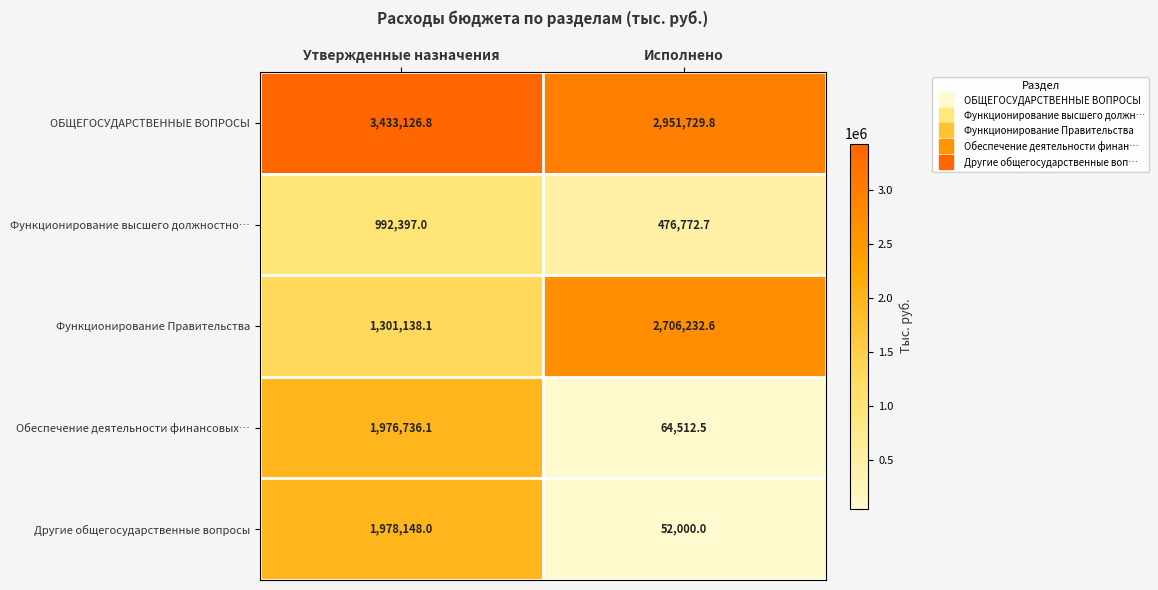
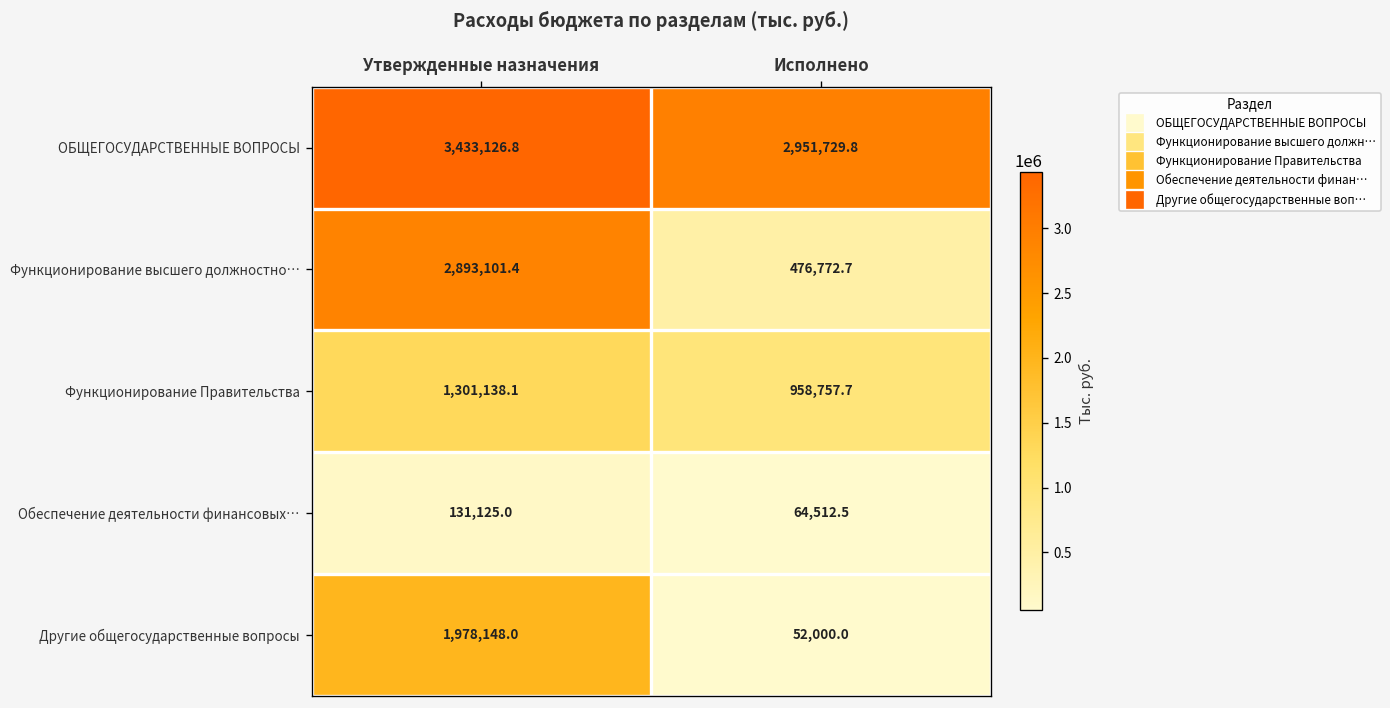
Функционирование высшего должностно…, Утвержденные назначения: 992,397.0 -> 2,893,101.4
Функционирование Правительства, Исполнено: 2,706,232.6 -> 958,757.7
Обеспечение деятельности финансовых…, Утвержденные назначения: 1,976,736.1 -> 131,125.0
